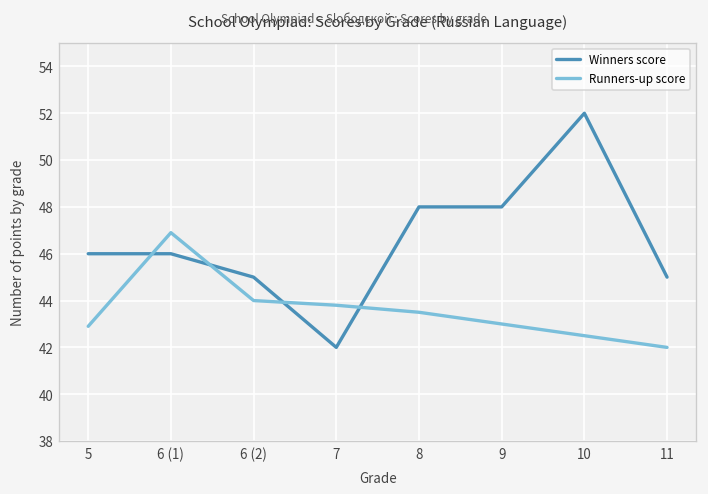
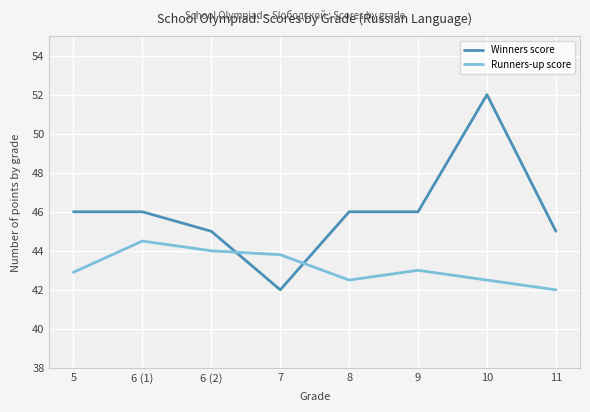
Runners-up score, 6 (1): 46.9 -> 44.5
Winners score, 8: 48 -> 46
Runners-up score, 8: 43.5 -> 42.5
Winners score, 9: 48 -> 46
